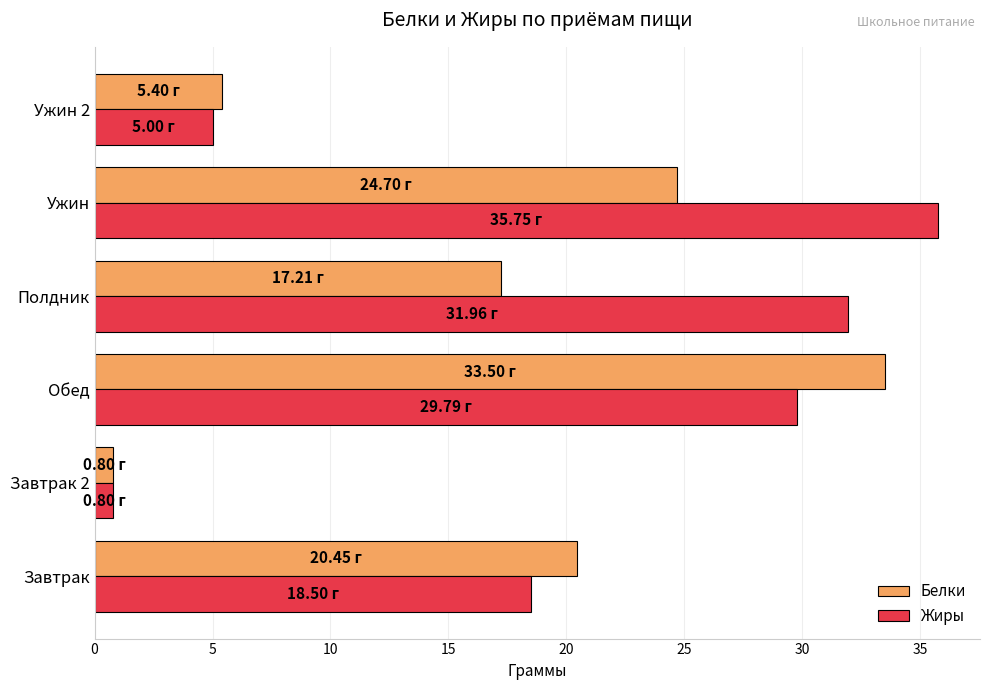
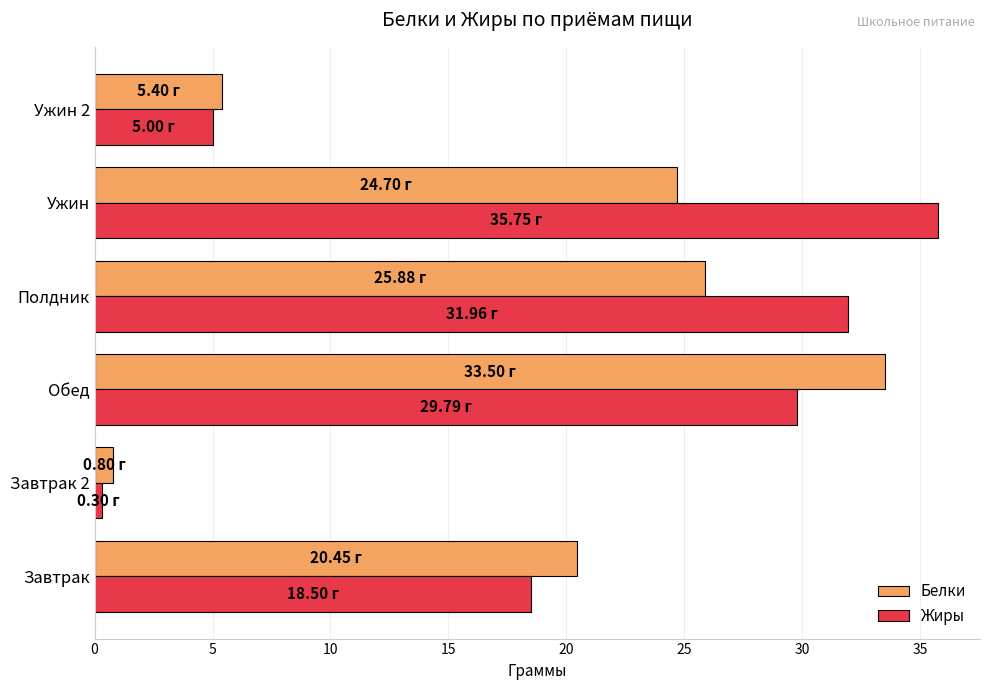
Белки, Полдник: 17.21 -> 25.88
Жиры, Завтрак 2: 0.80 -> 0.30
